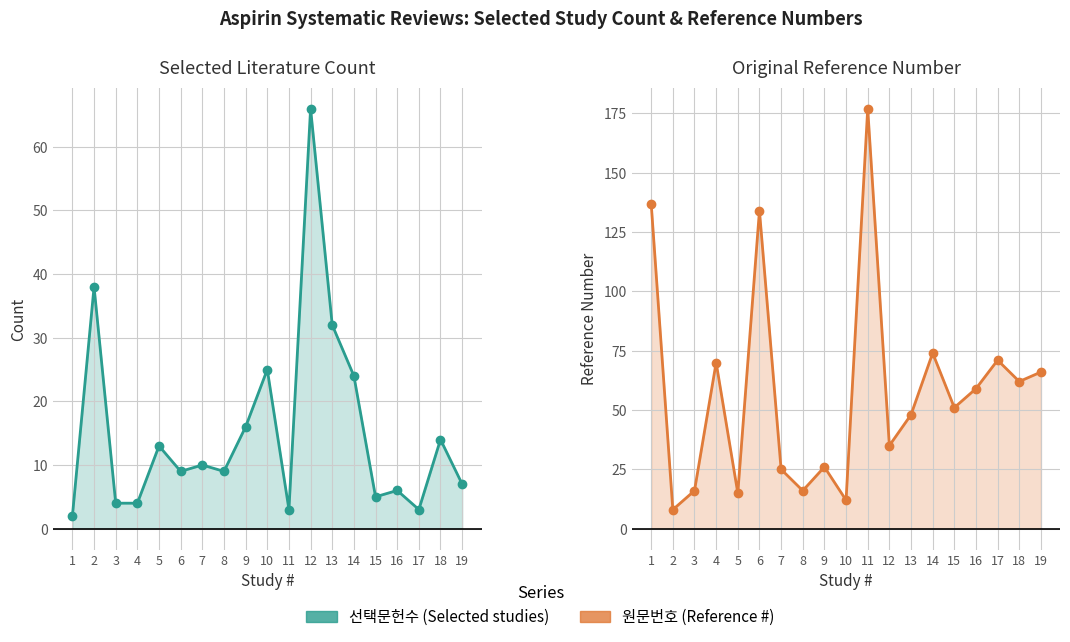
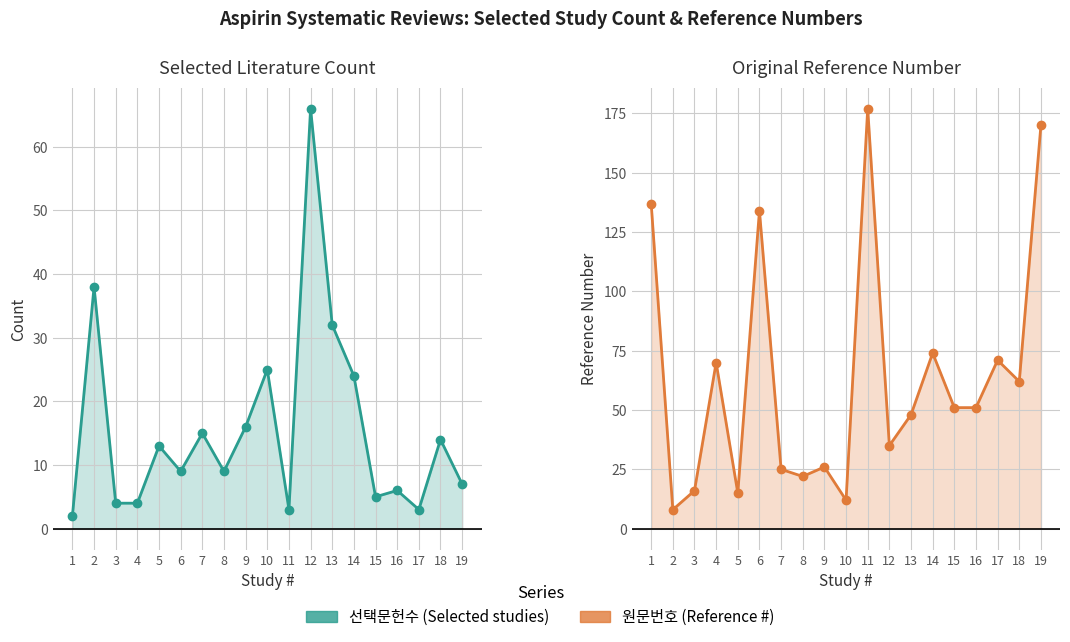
Selected Literature Count, 7: 10 -> 15
Original Reference Number, 8: 16 -> 22
Original Reference Number, 16: 59 -> 51
Original Reference Number, 19: 66 -> 170
